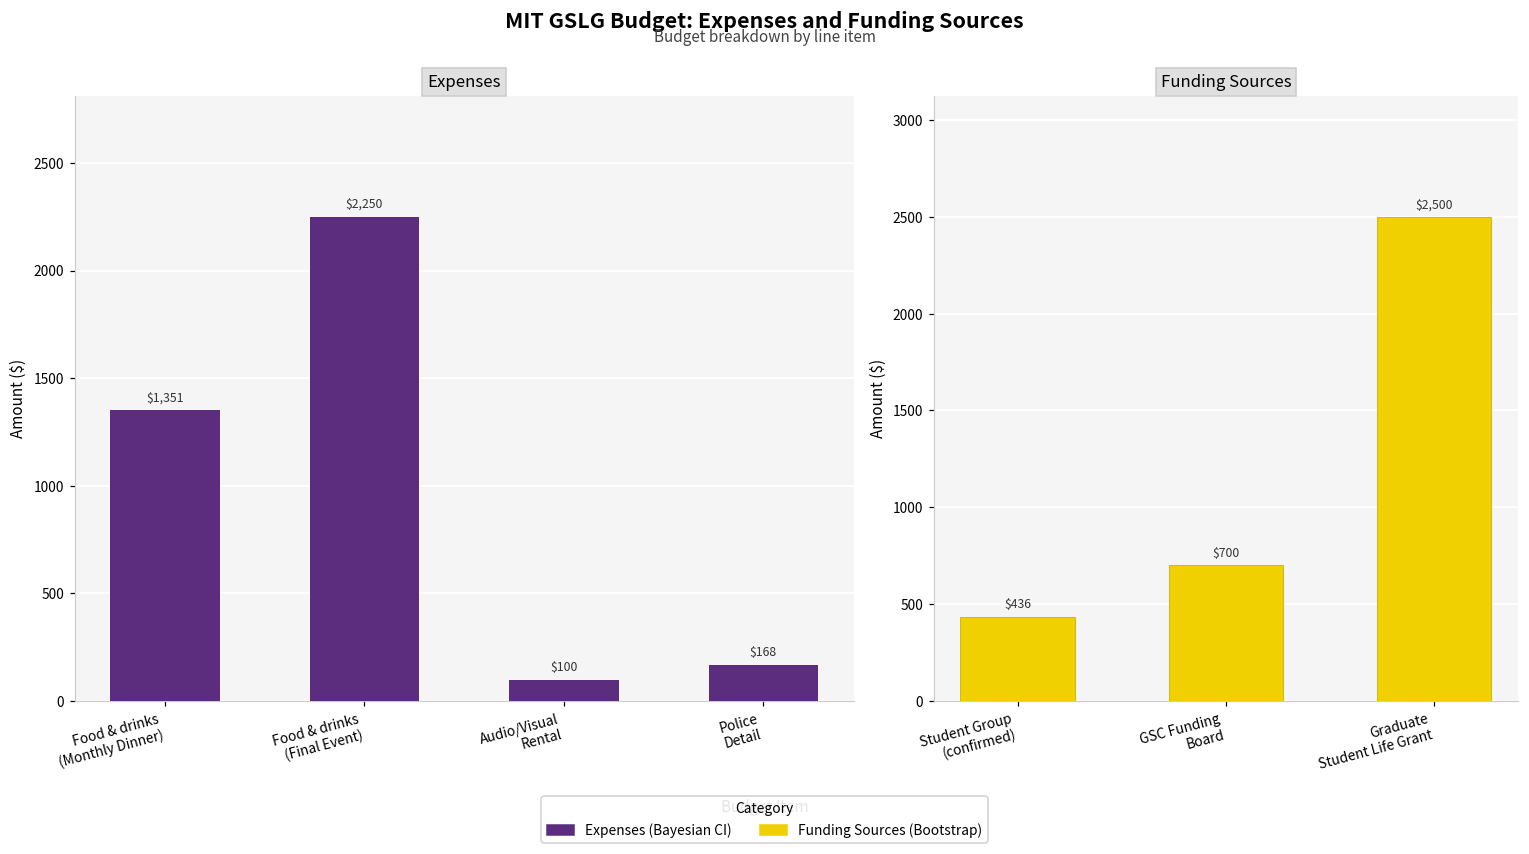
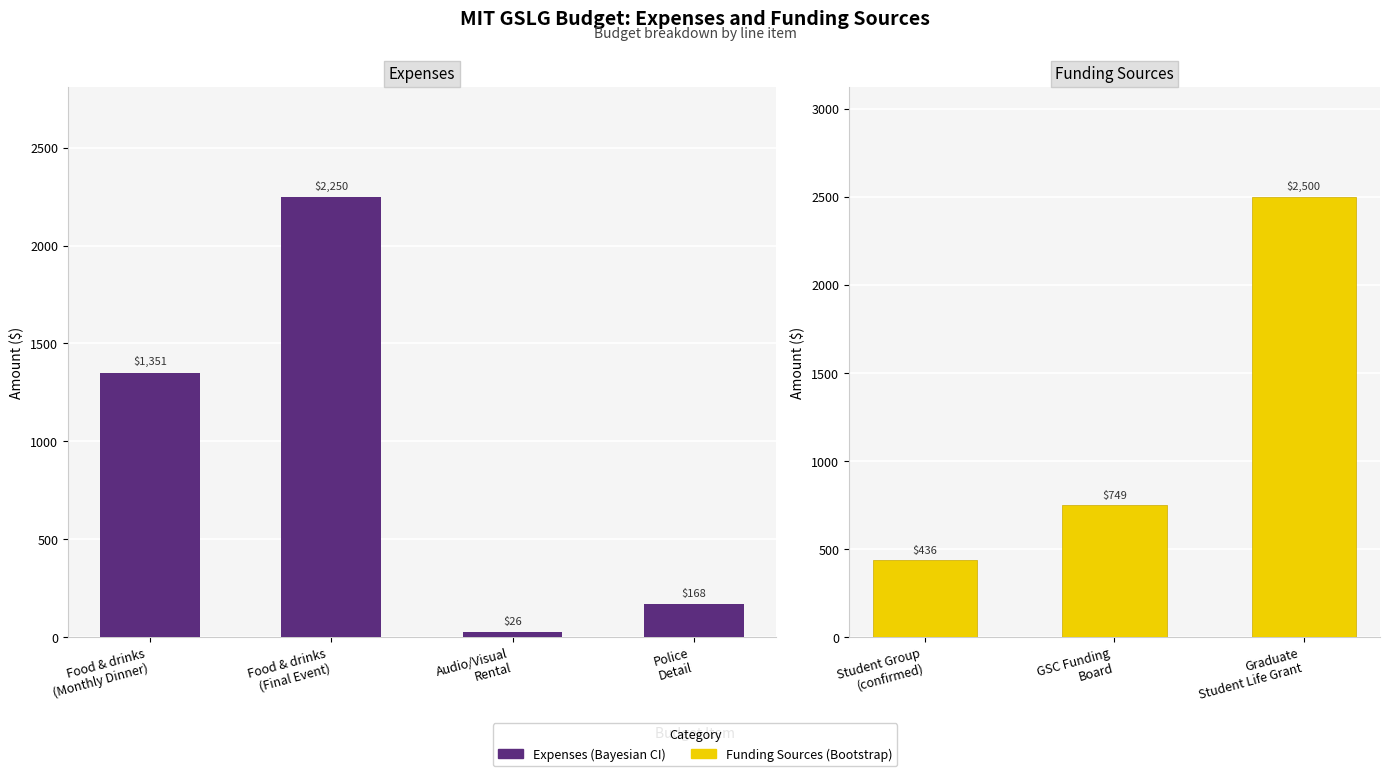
Expenses, Audio/Visual Rental: $100 -> $26
Funding Sources, GSC Funding Board: $700 -> $749
